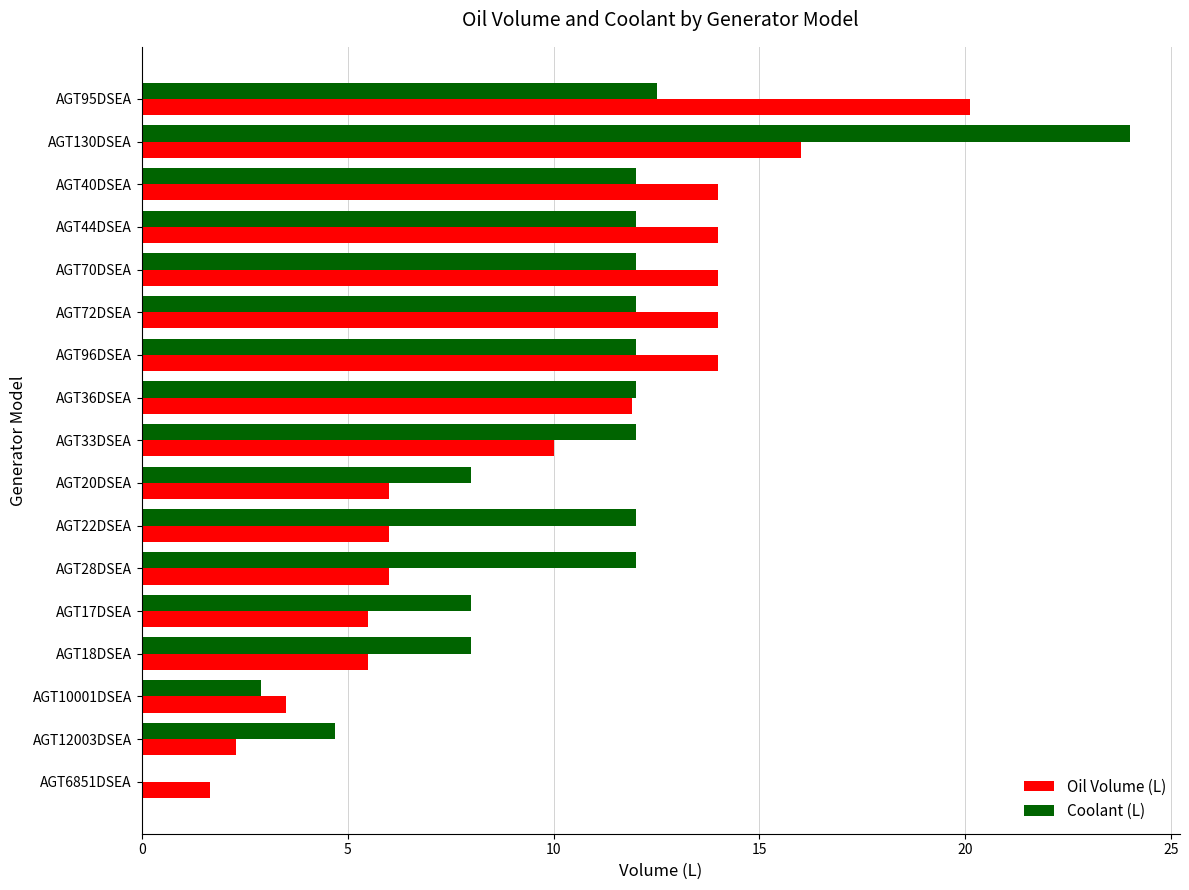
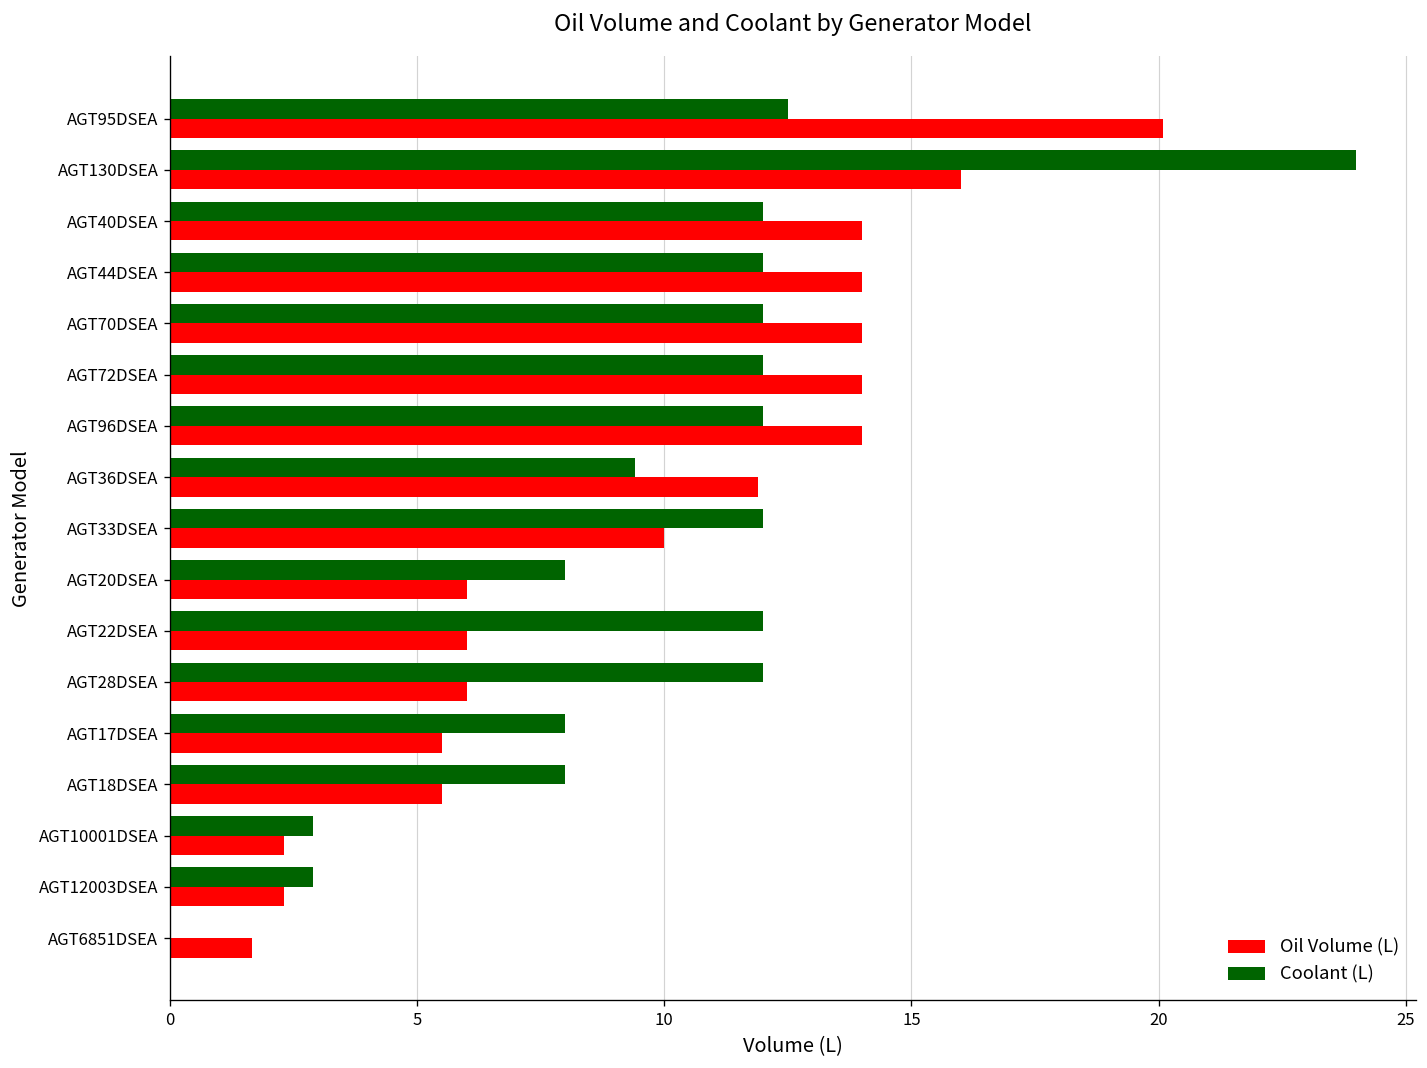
Coolant (L), AGT36DSEA: 12.0 -> 9.4
Oil Volume (L), AGT10001DSEA: 3.5 -> 2.3
Coolant (L), AGT12003DSEA: 4.7 -> 2.9
